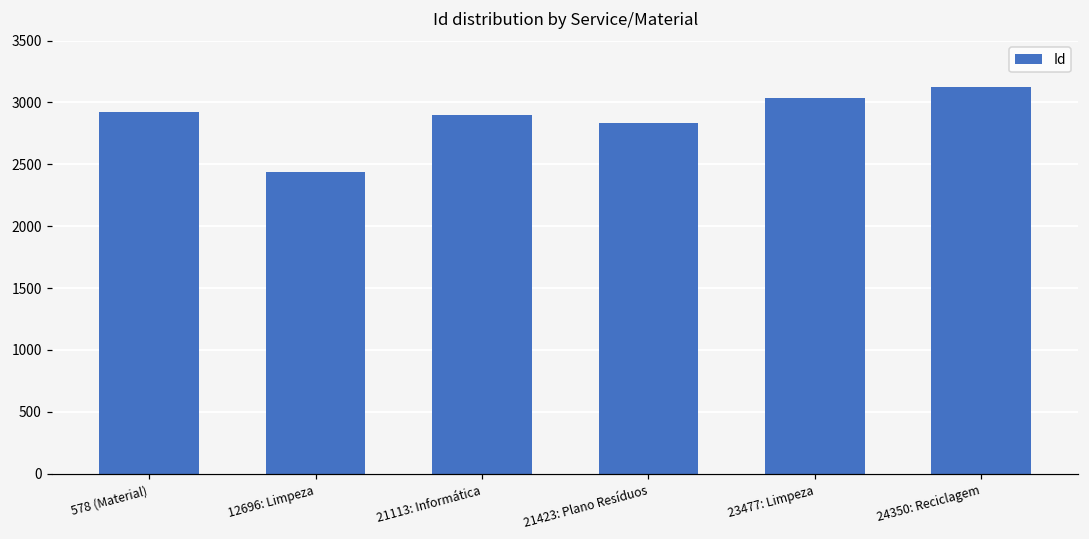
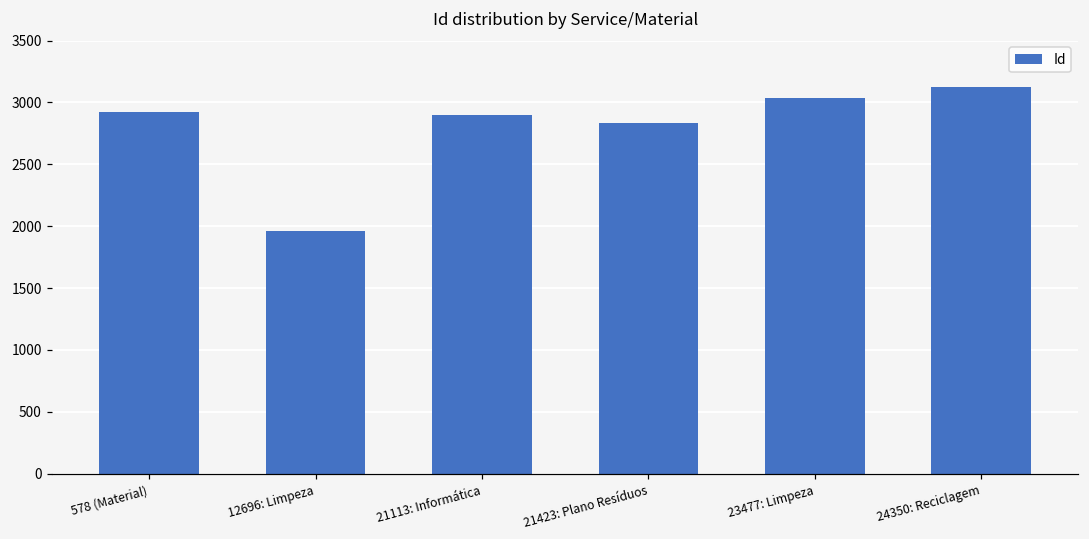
12696: Limpeza: 2440 -> 1960
